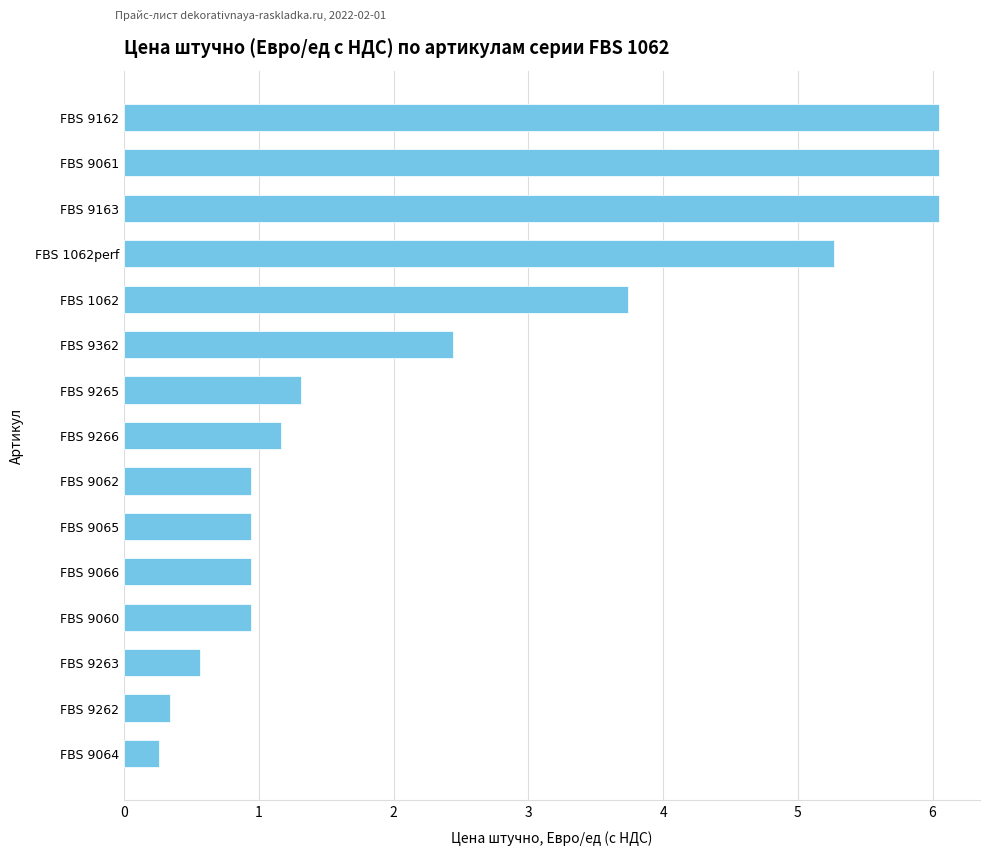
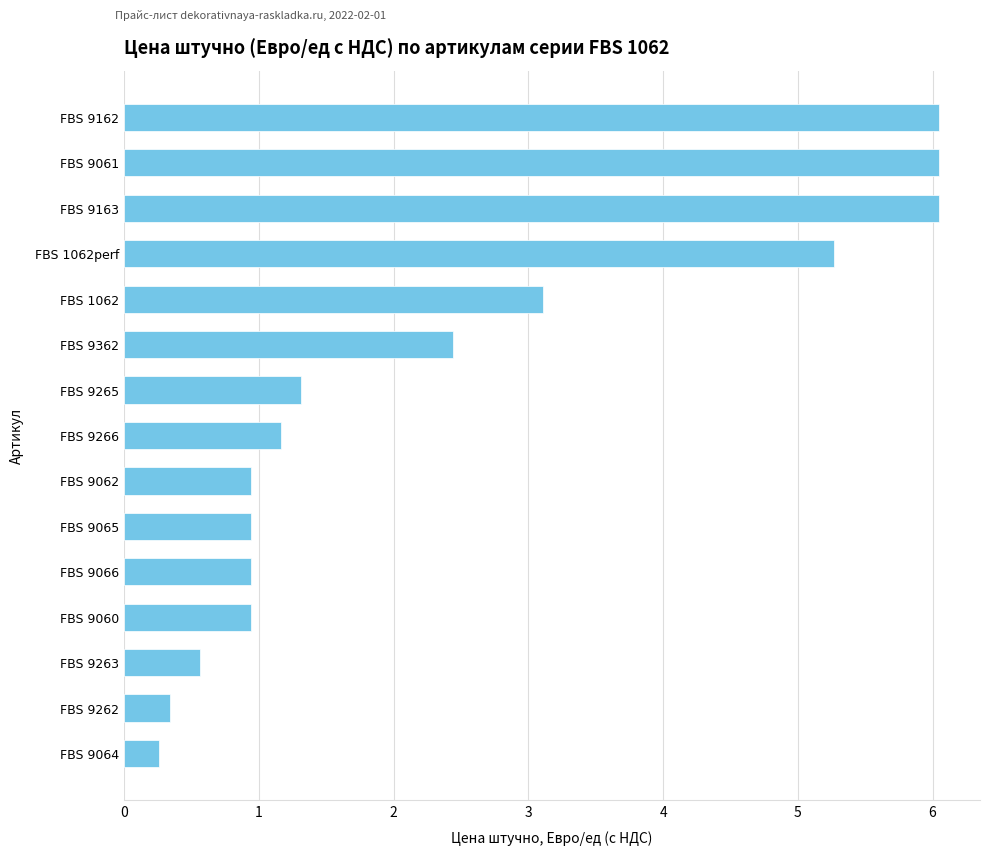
FBS 1062: 3.74 -> 3.11
